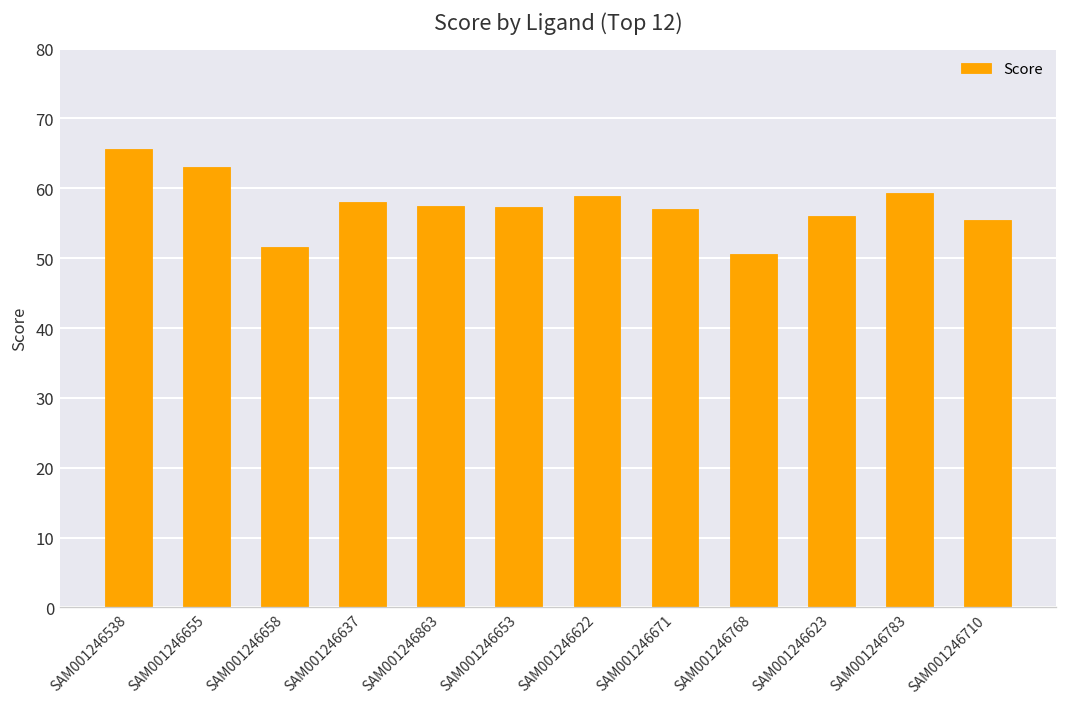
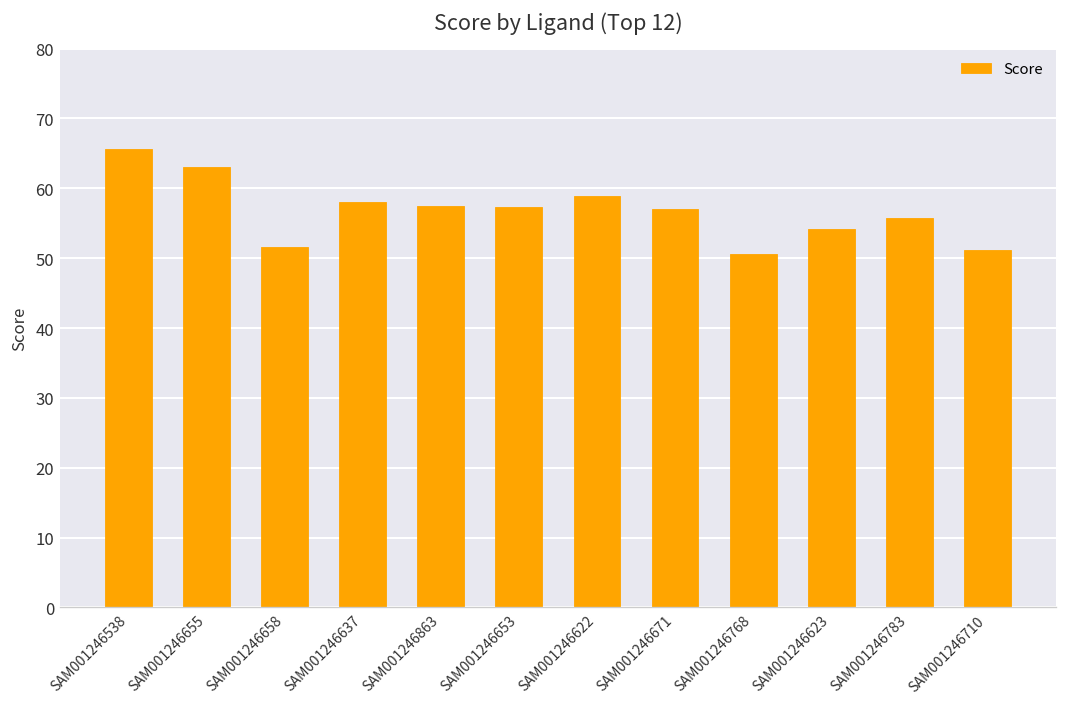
SAM001246623: 56 -> 54
SAM001246783: 59 -> 56
SAM001246710: 56 -> 51
